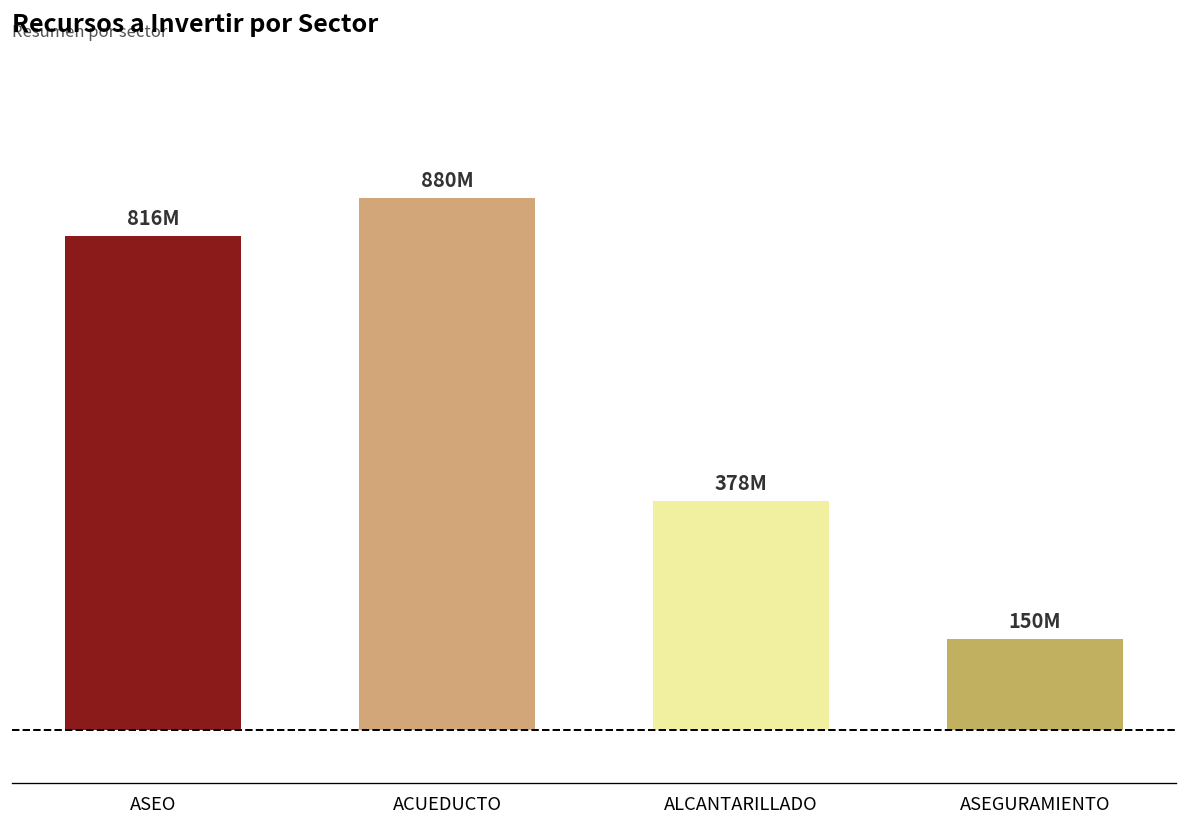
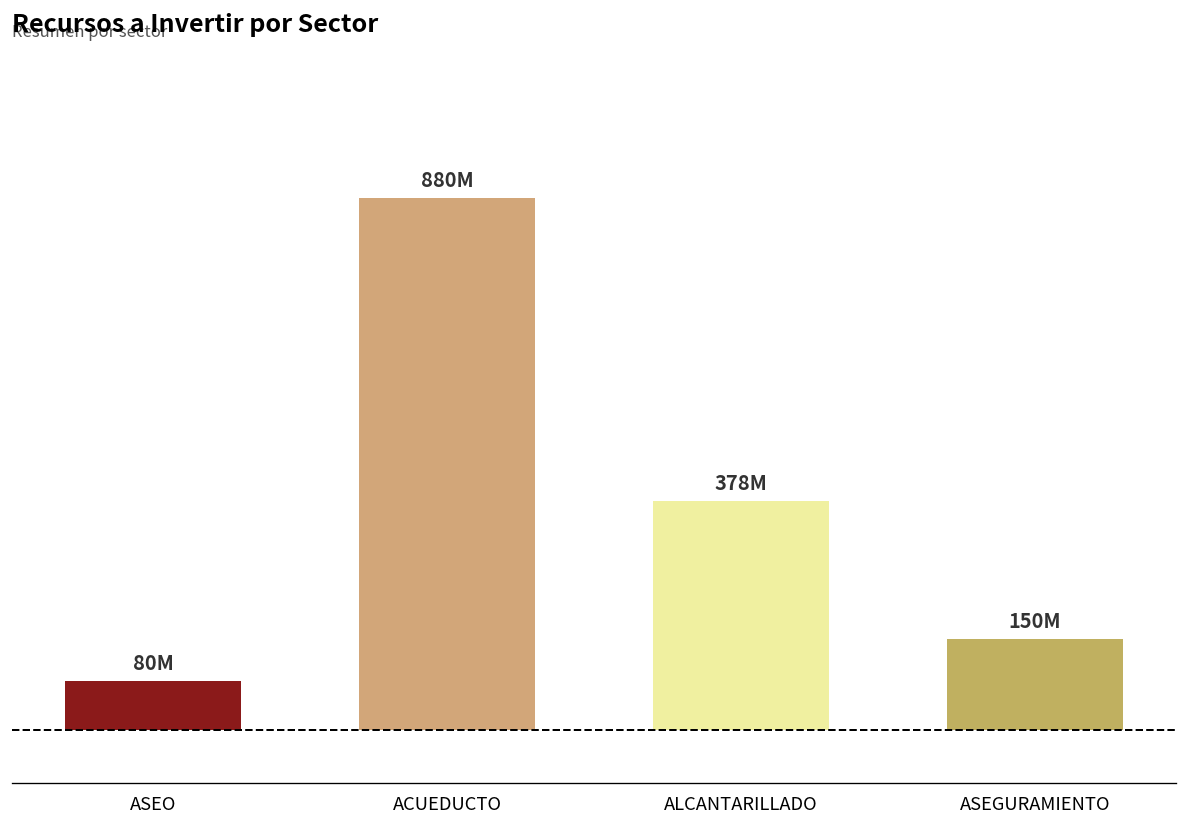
ASEO: 816M -> 80M
